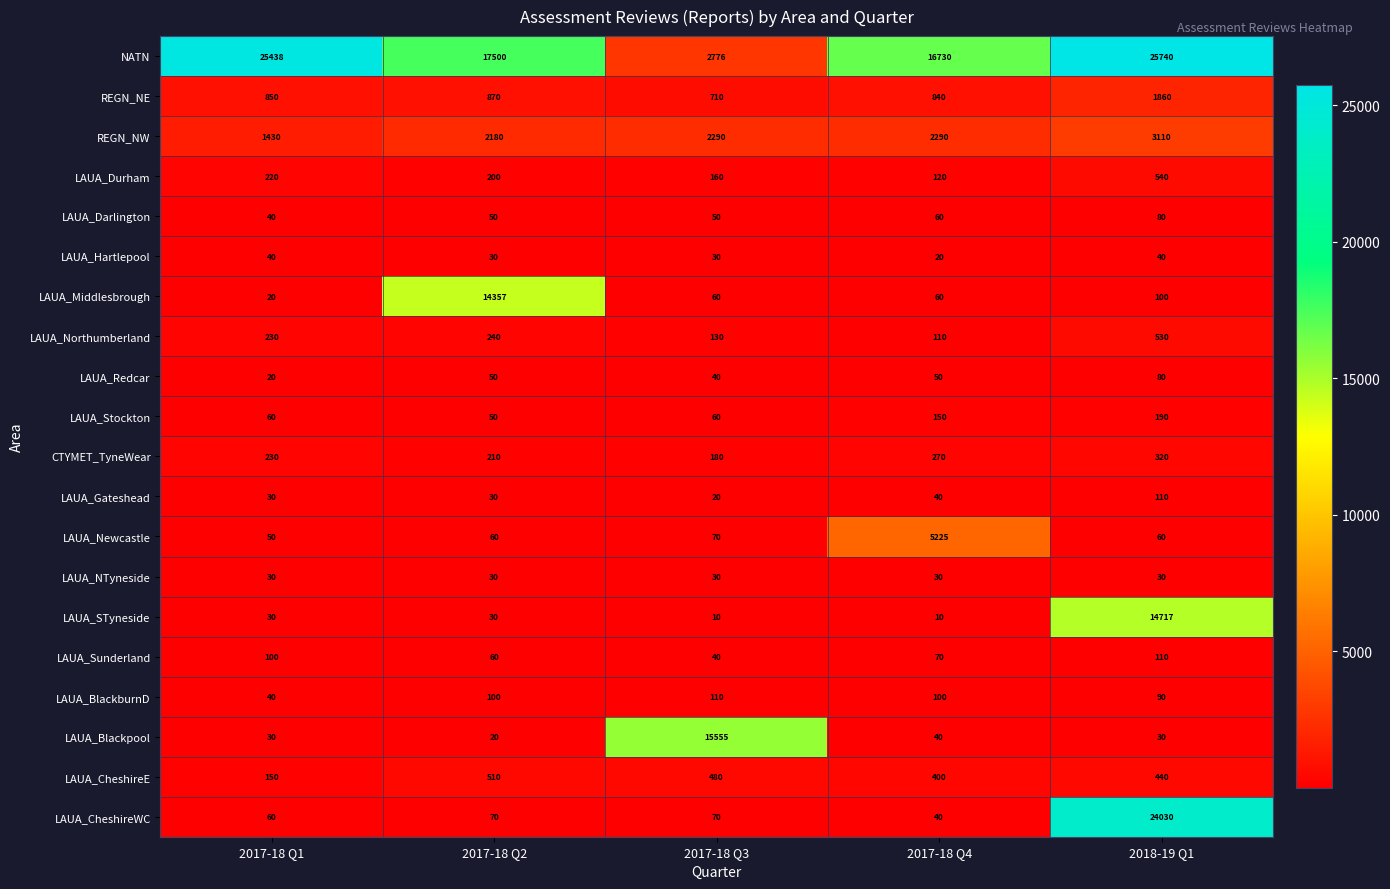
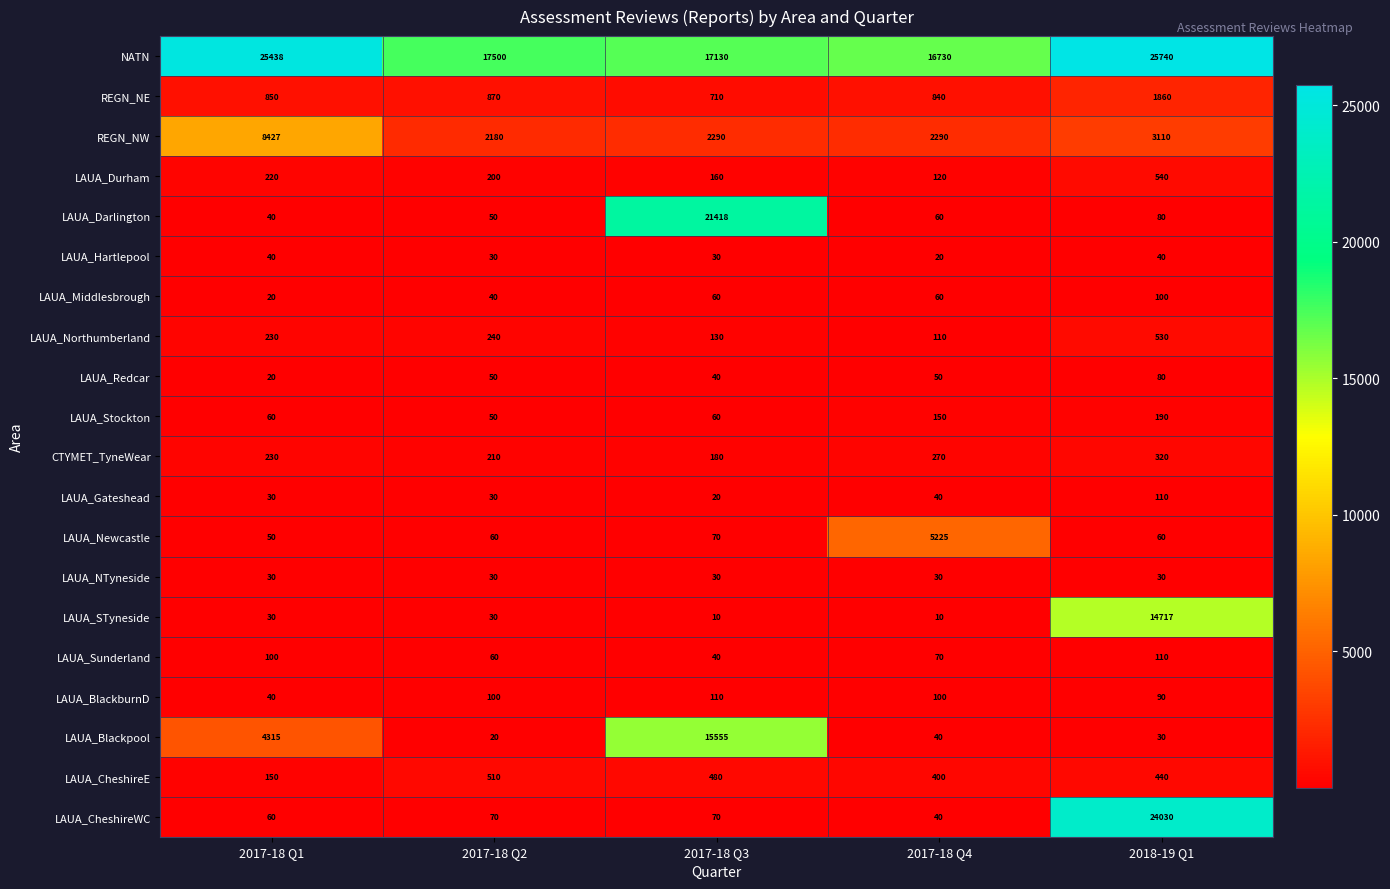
NATN, 2017-18 Q3: 2776 -> 17130
REGN_NW, 2017-18 Q1: 1430 -> 8427
LAUA_Darlington, 2017-18 Q3: 50 -> 21418
LAUA_Middlesbrough, 2017-18 Q2: 14357 -> 40
LAUA_Blackpool, 2017-18 Q1: 30 -> 4315
